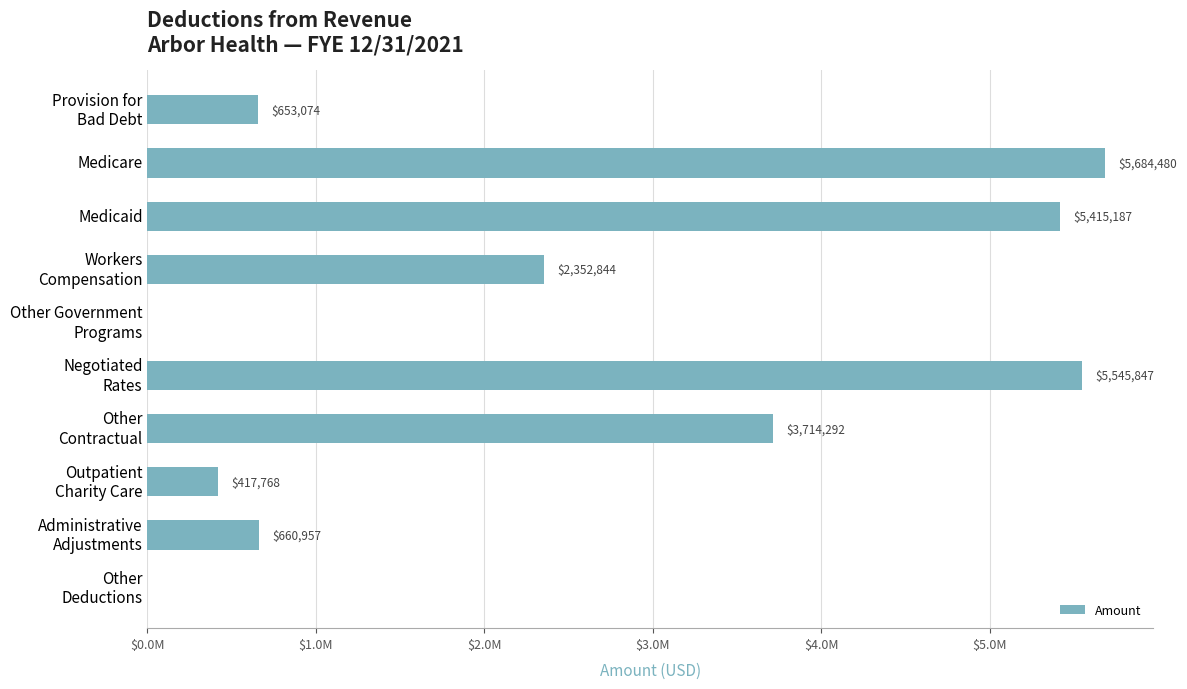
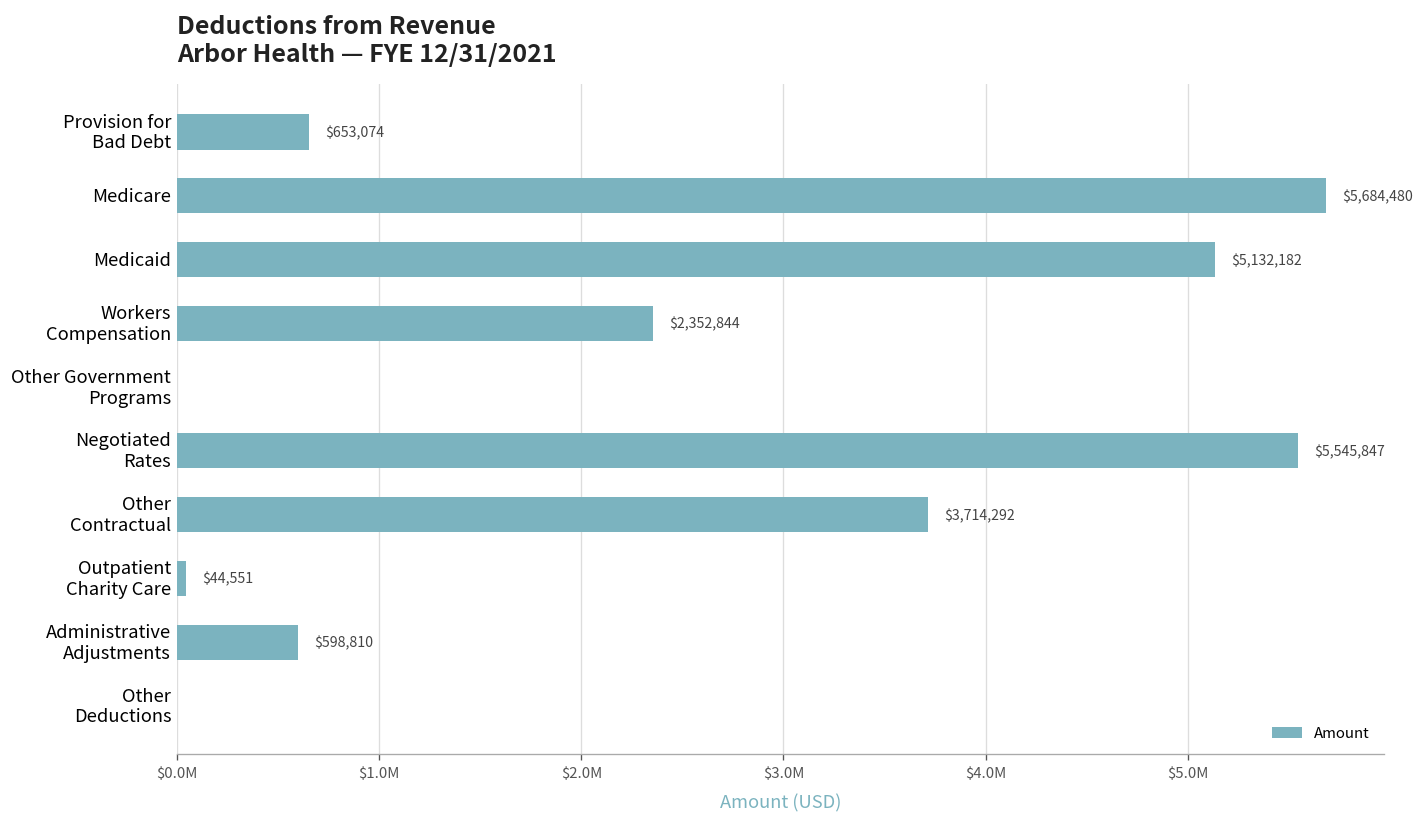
Medicaid: $5,415,187 -> $5,132,182
Outpatient Charity Care: $417,768 -> $44,551
Administrative Adjustments: $660,957 -> $598,810
